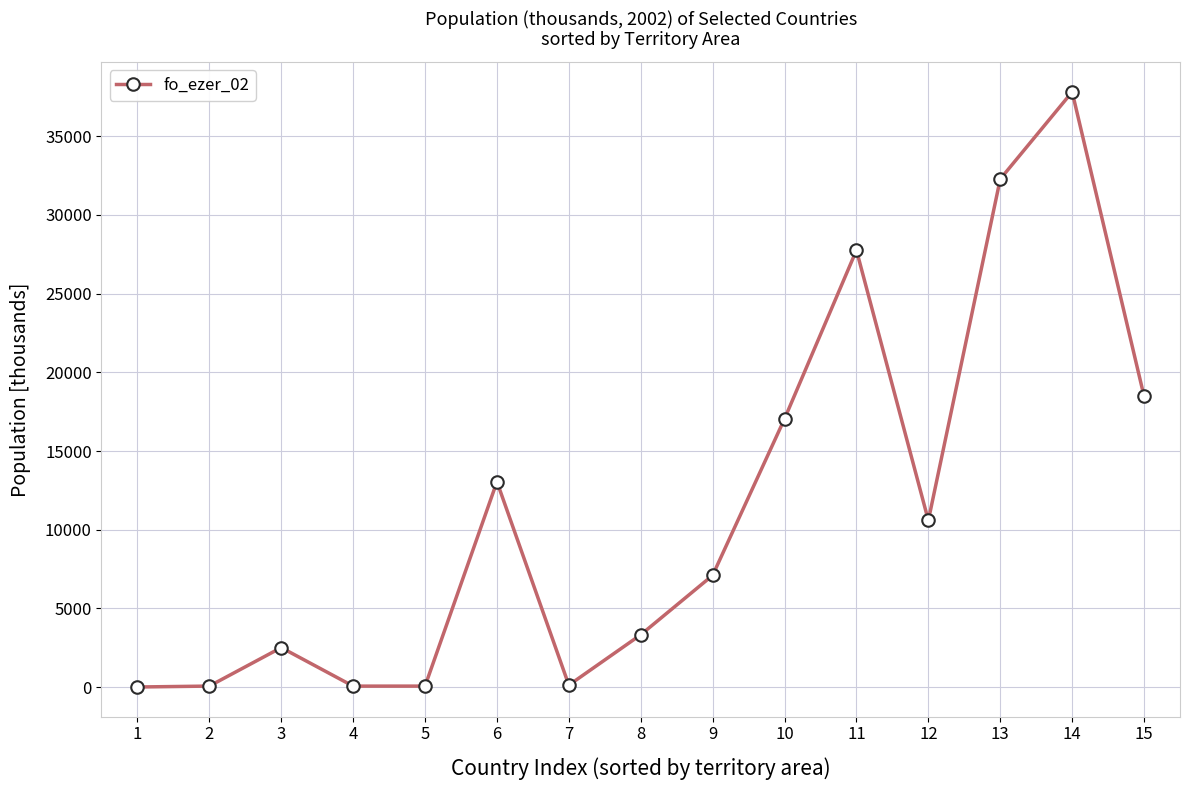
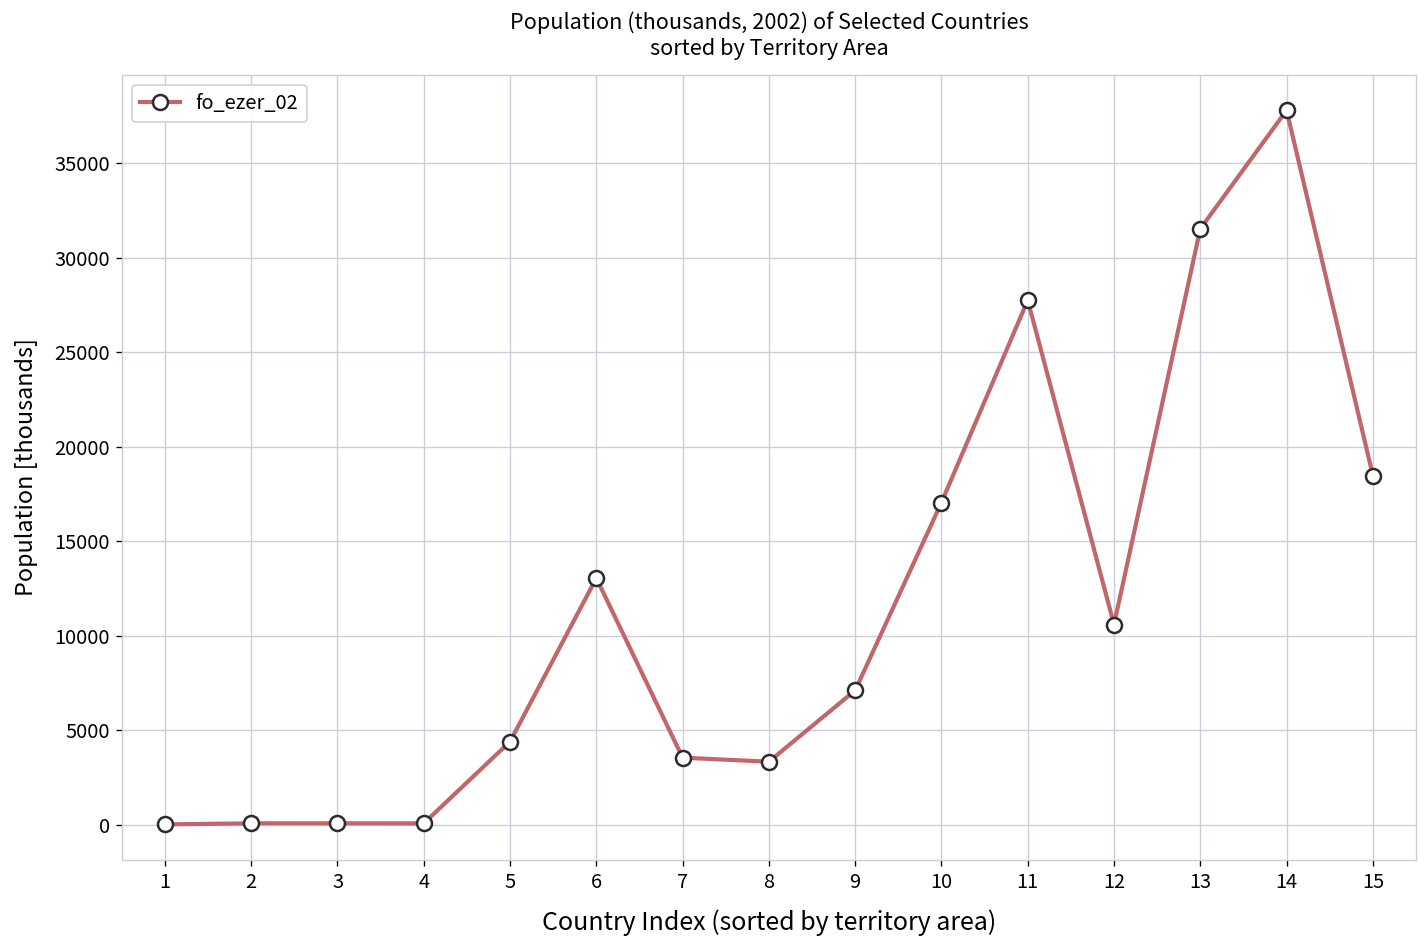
3: 2500 -> 100
5: 100 -> 4400
7: 100 -> 3500
13: 32300 -> 31500
